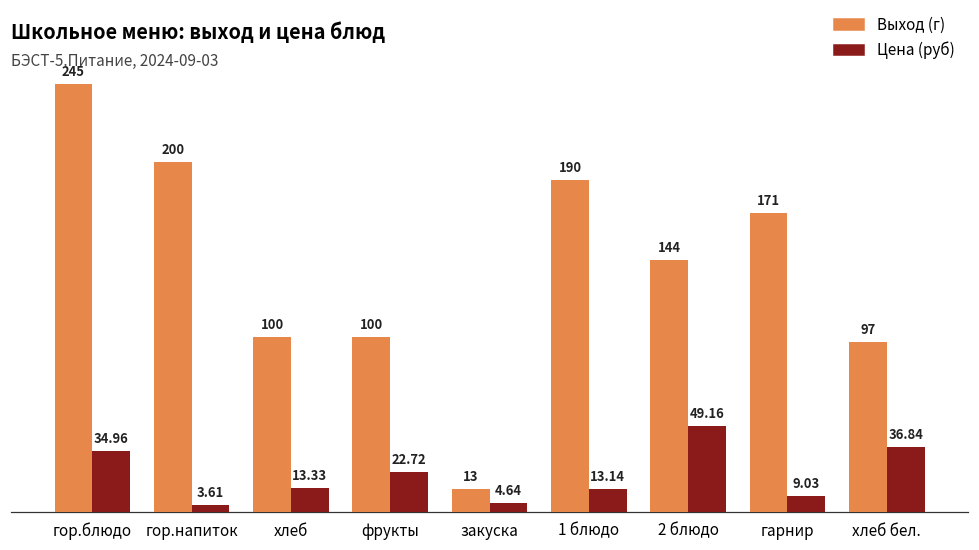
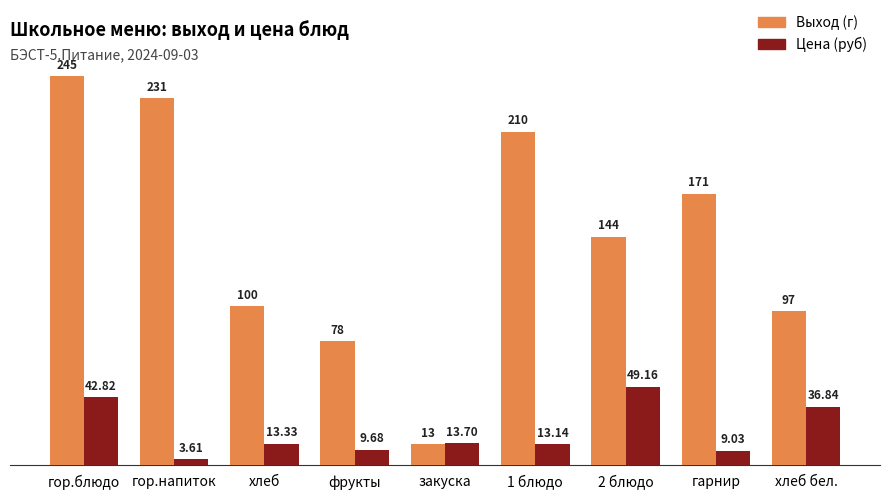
Цена (руб), гор.блюдо: 34.96 -> 42.82
Выход (г), гор.напиток: 200 -> 231
Выход (г), фрукты: 100 -> 78
Цена (руб), фрукты: 22.72 -> 9.68
Цена (руб), закуска: 4.64 -> 13.70
Выход (г), 1 блюдо: 190 -> 210
